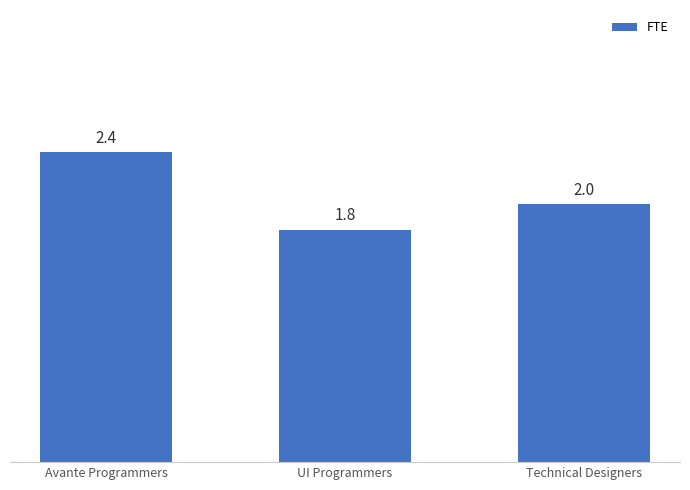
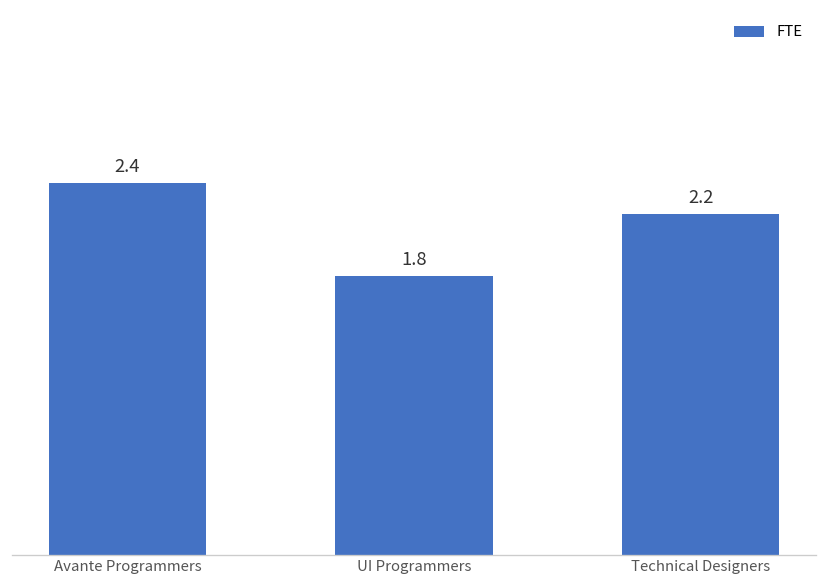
Technical Designers: 2.0 -> 2.2
